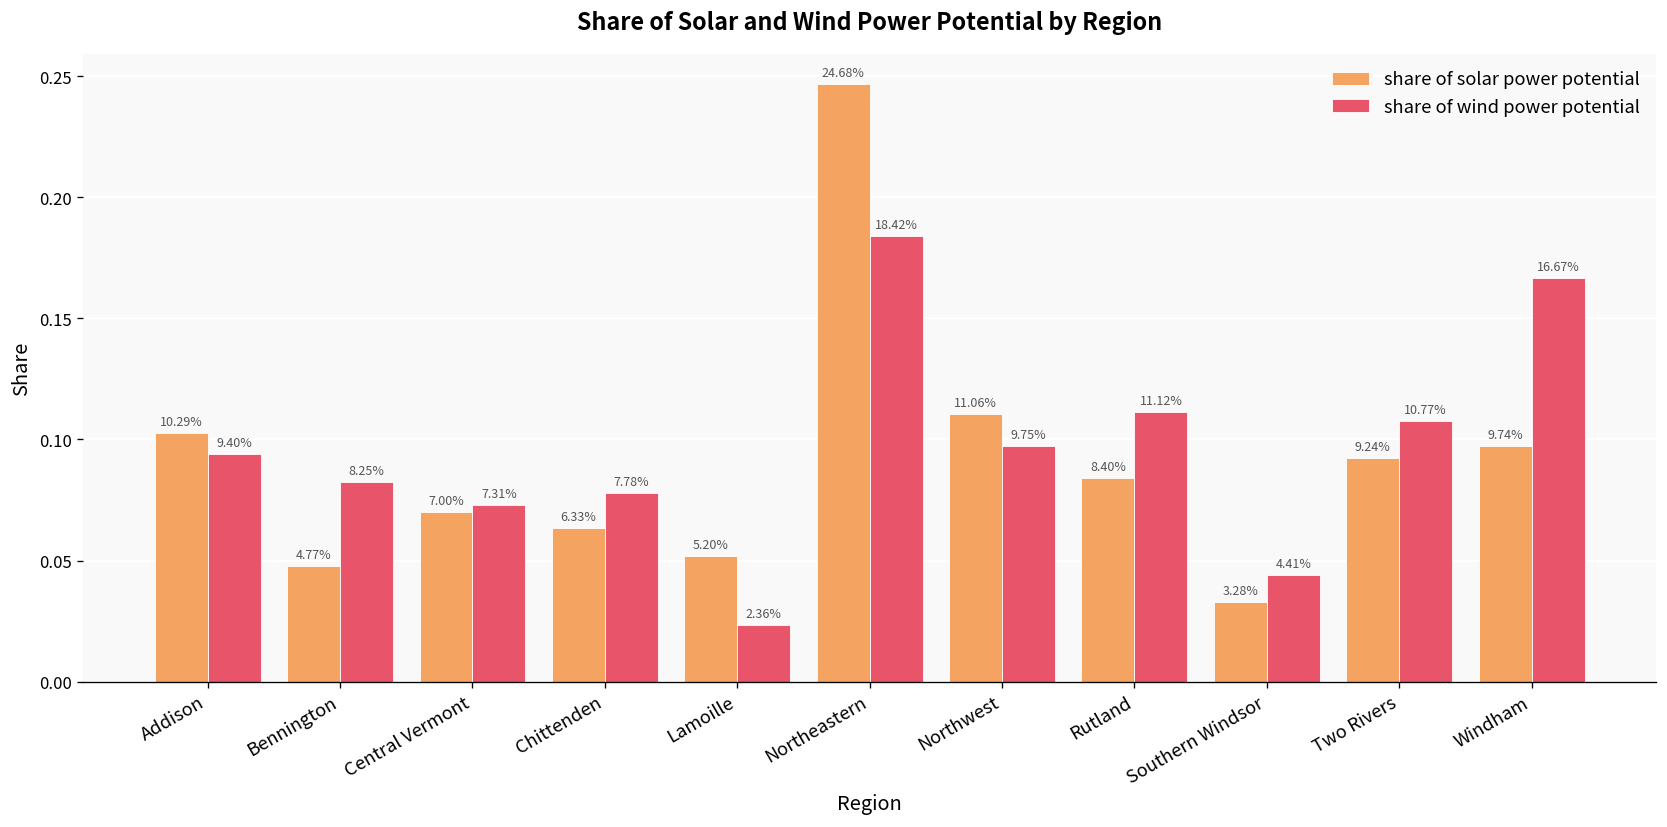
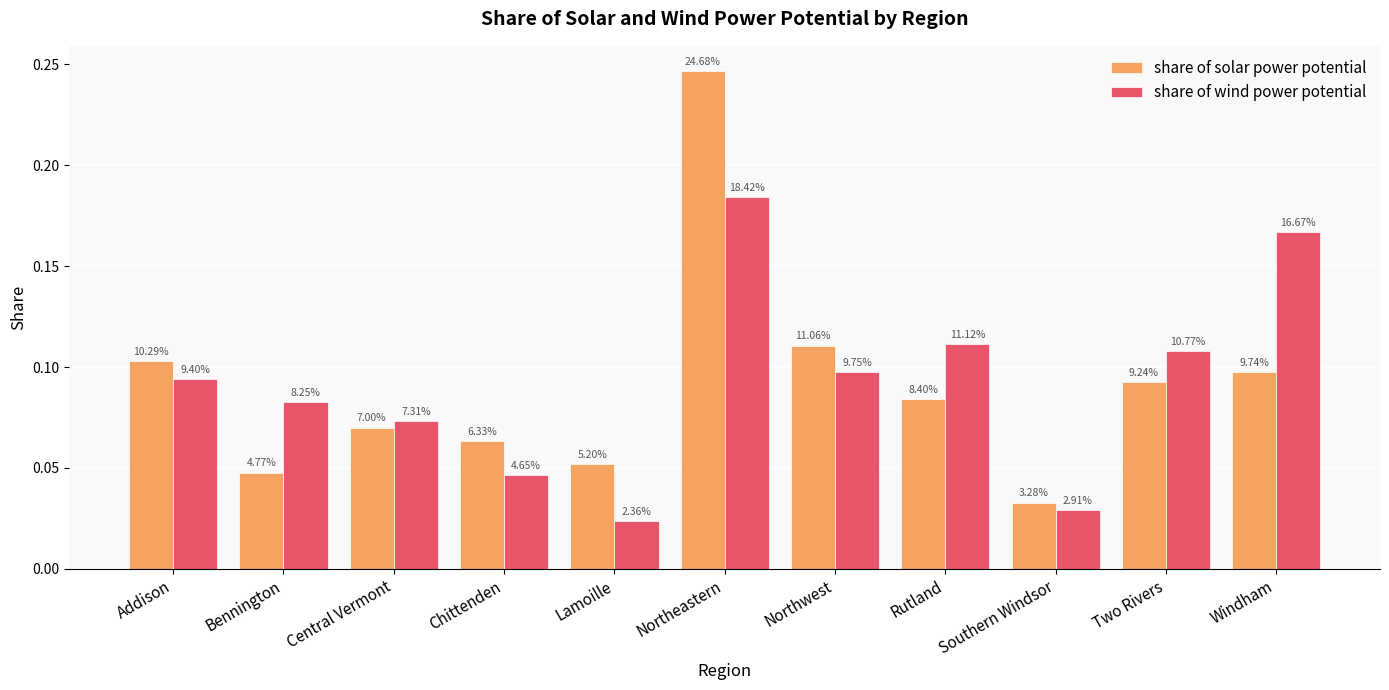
share of wind power potential, Chittenden: 7.78% -> 4.65%
share of wind power potential, Southern Windsor: 4.41% -> 2.91%
